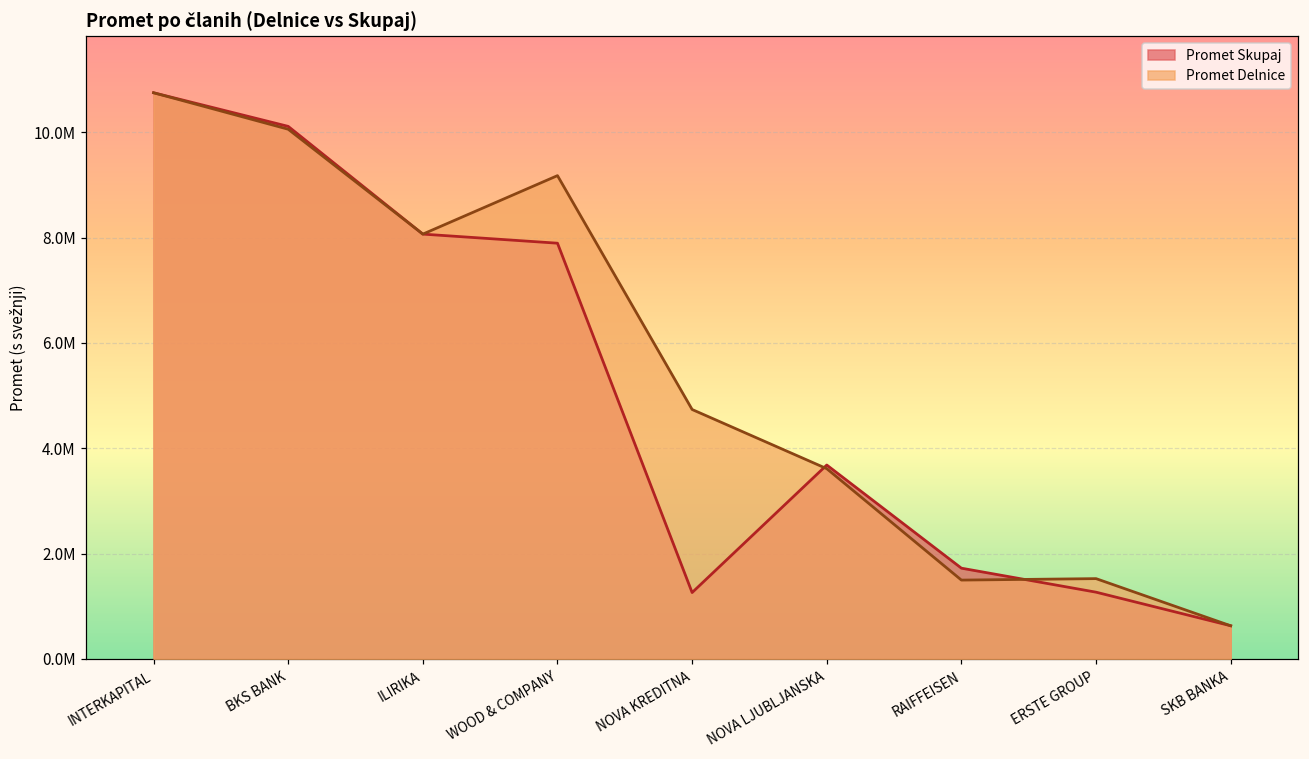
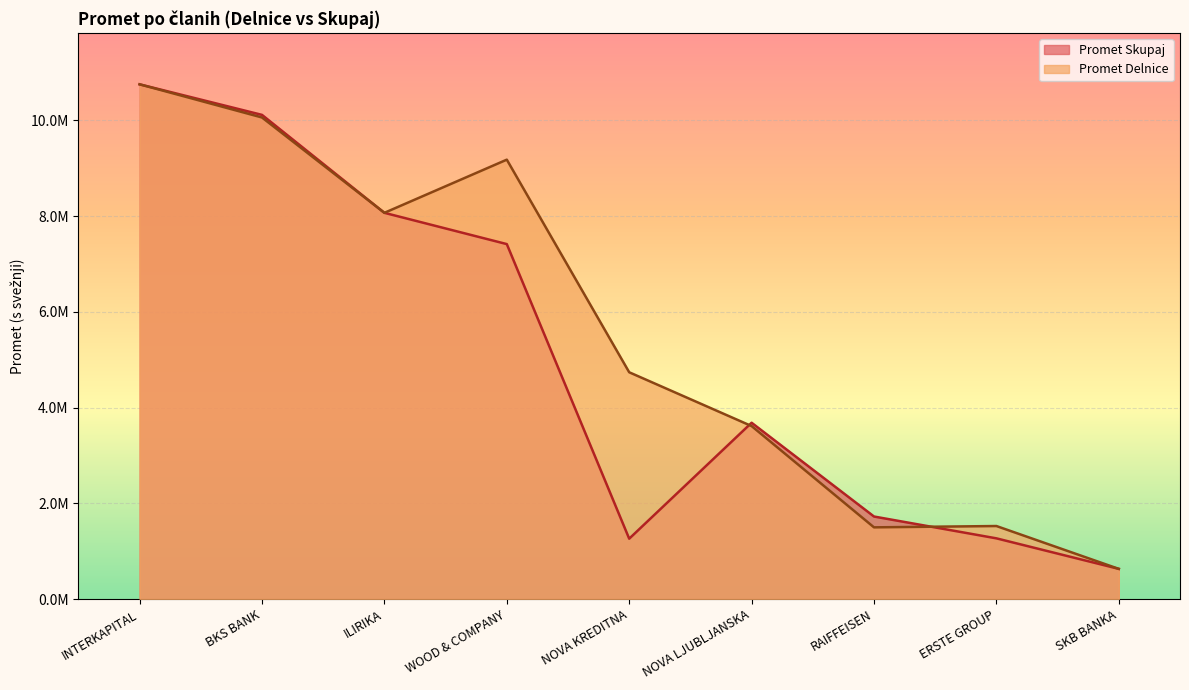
Promet Skupaj, WOOD & COMPANY: 7900000 -> 7400000
